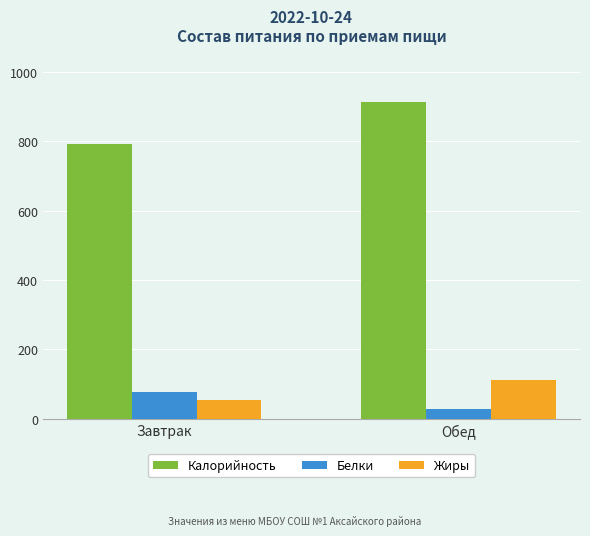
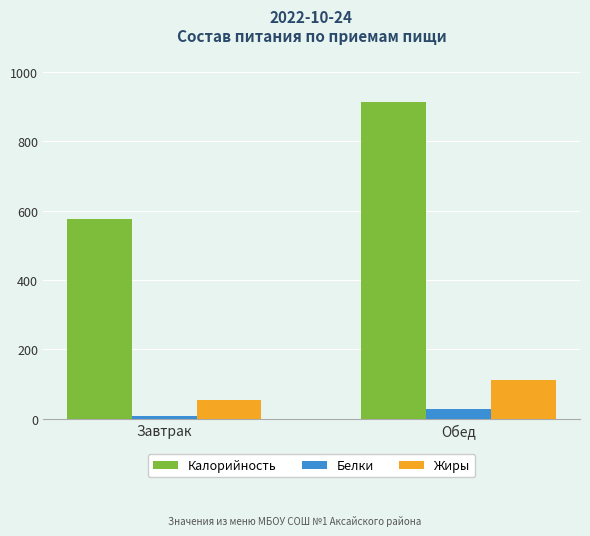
Калорийность, Завтрак: 790 -> 570
Белки, Завтрак: 80 -> 10
